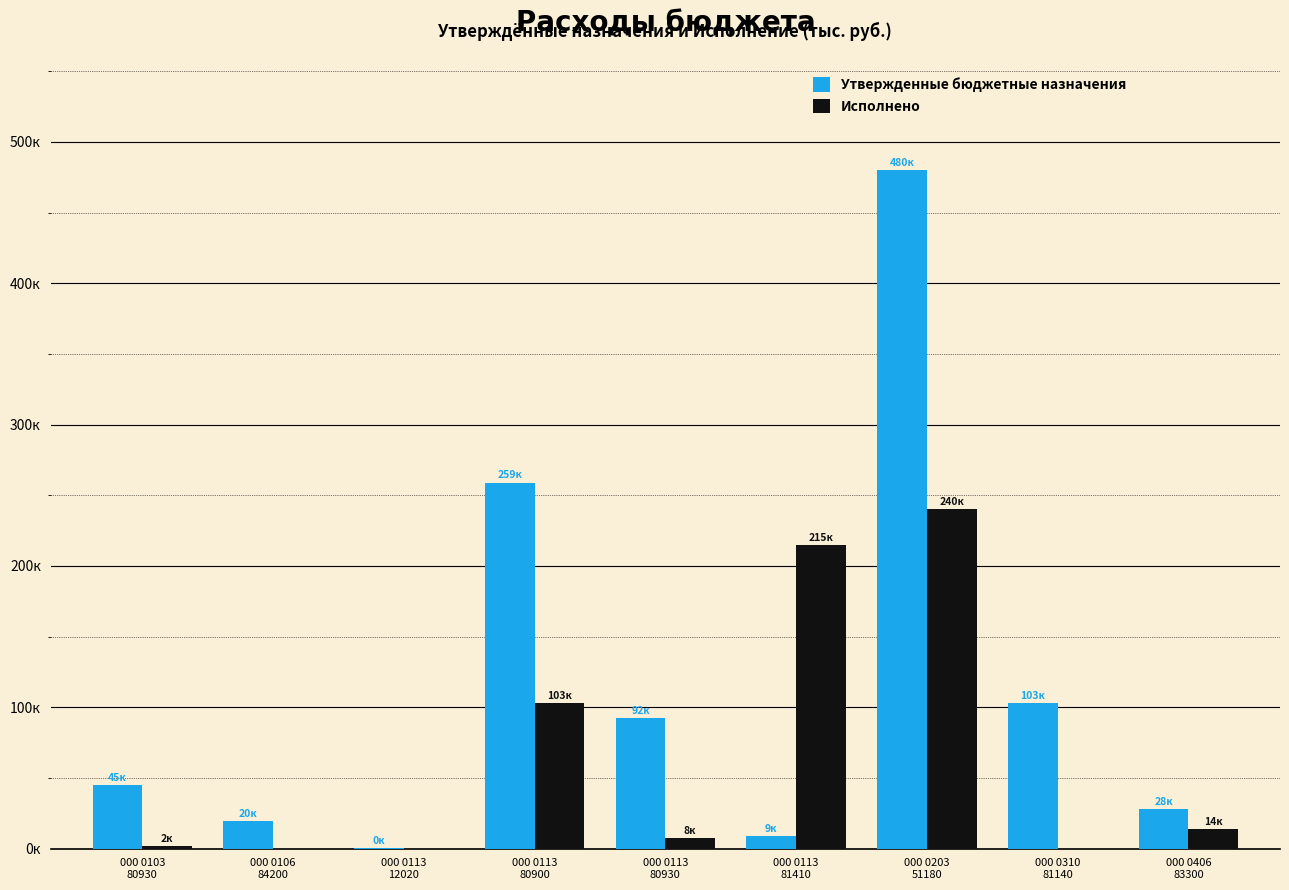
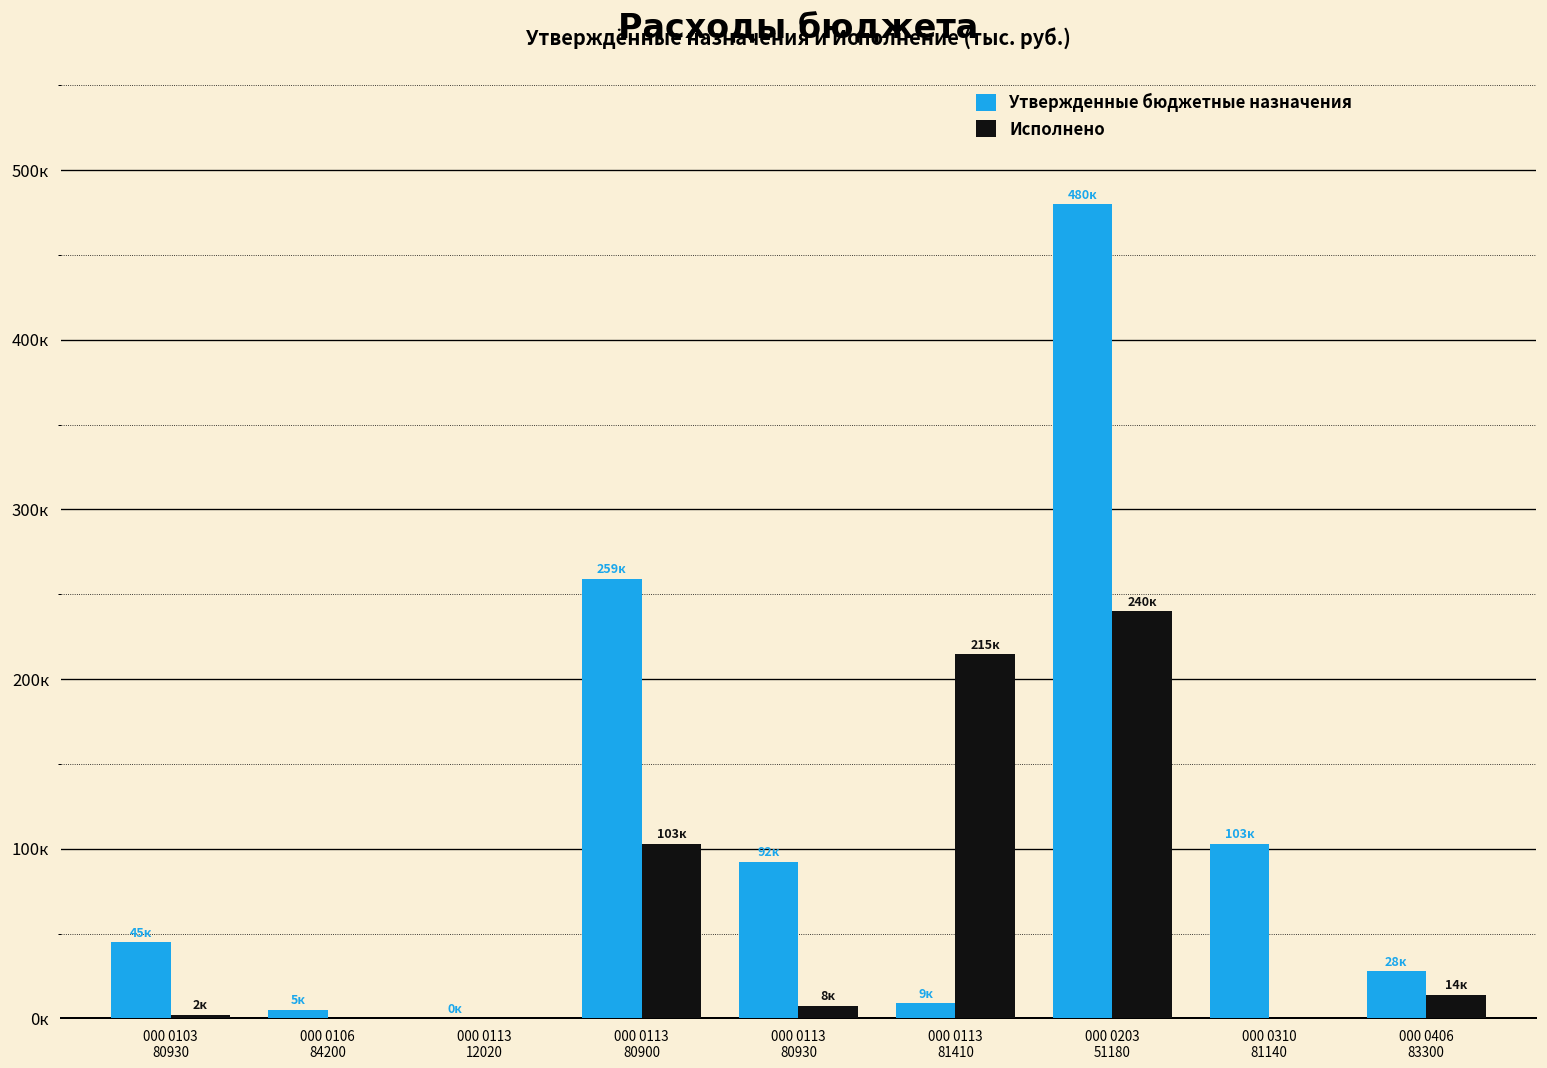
Утвержденные бюджетные назначения, 000 0106 84200: 20к -> 5к
